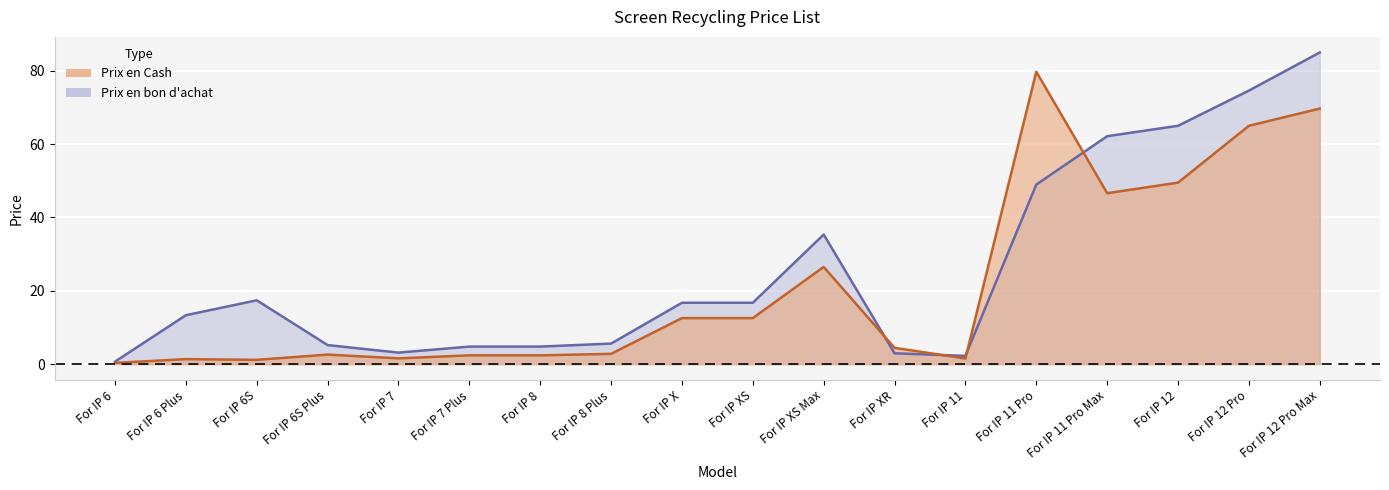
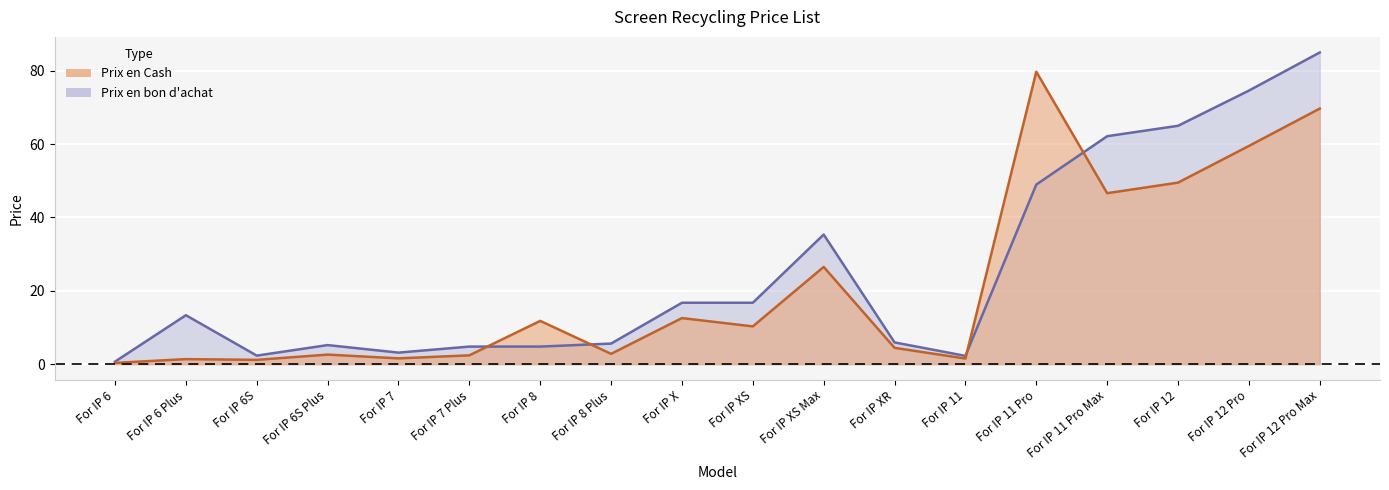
Prix en bon d'achat, For IP 6S: 17 -> 2
Prix en Cash, For IP 8: 2 -> 12
Prix en Cash, For IP XS: 13 -> 10
Prix en bon d'achat, For IP XR: 3 -> 6
Prix en Cash, For IP 12 Pro: 65 -> 60
